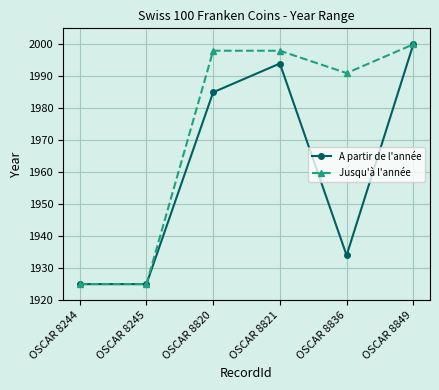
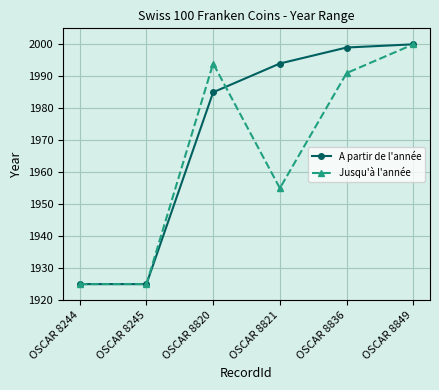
Jusqu'à l'année, OSCAR 8820: 1998 -> 1994
Jusqu'à l'année, OSCAR 8821: 1998 -> 1955
A partir de l'année, OSCAR 8836: 1934 -> 1999
